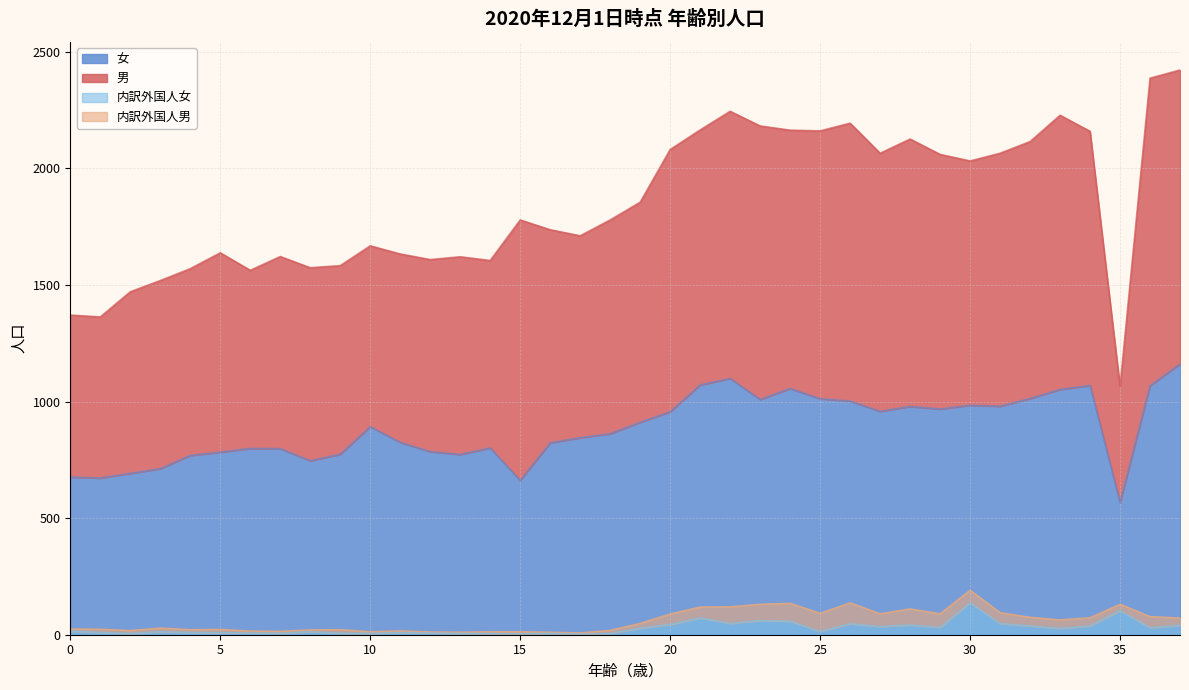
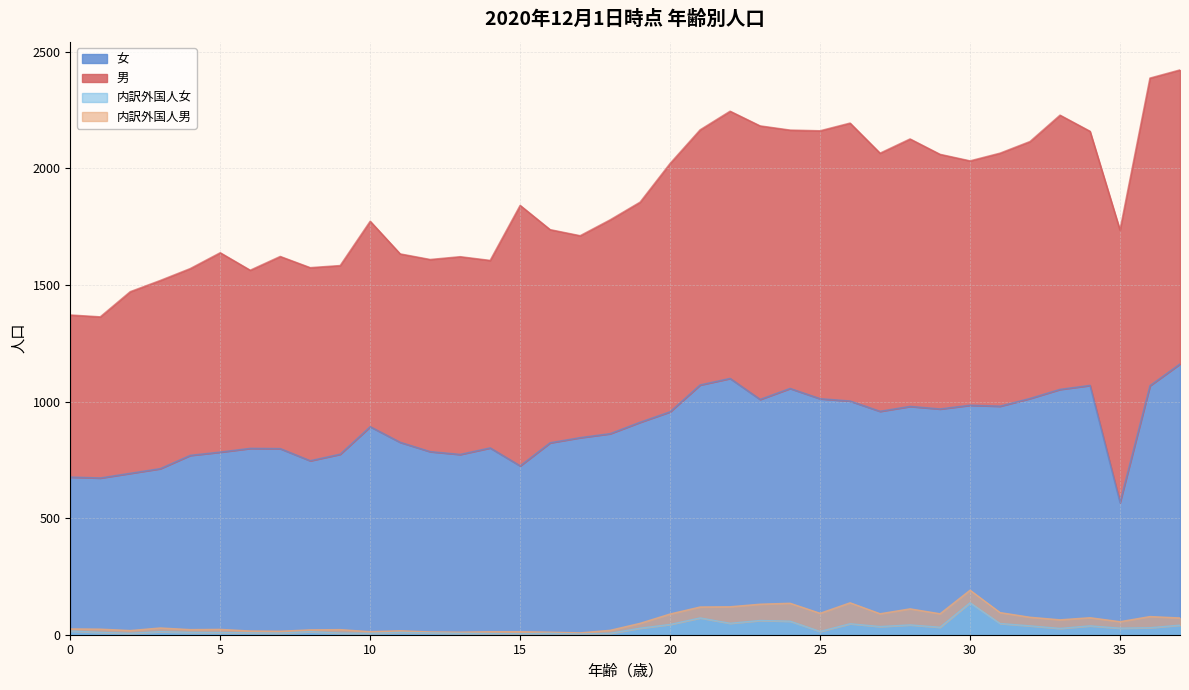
男, 10: 780 -> 880
女, 15: 660 -> 720
男, 20: 1130 -> 1070
男, 35: 500 -> 1170
内訳外国人女, 35: 100 -> 30
